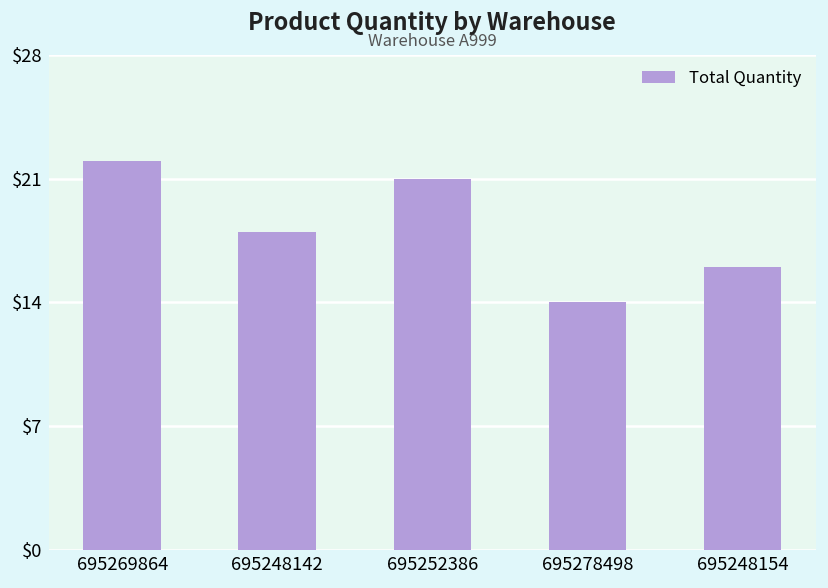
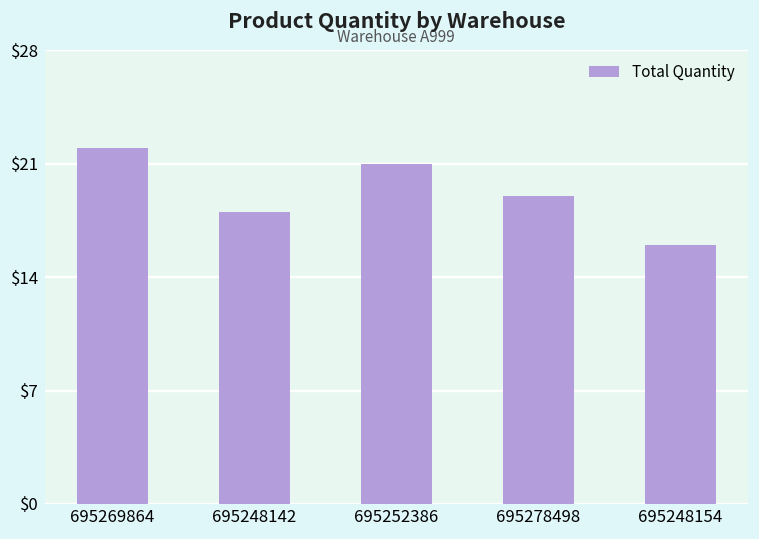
695278498: $14 -> $19
